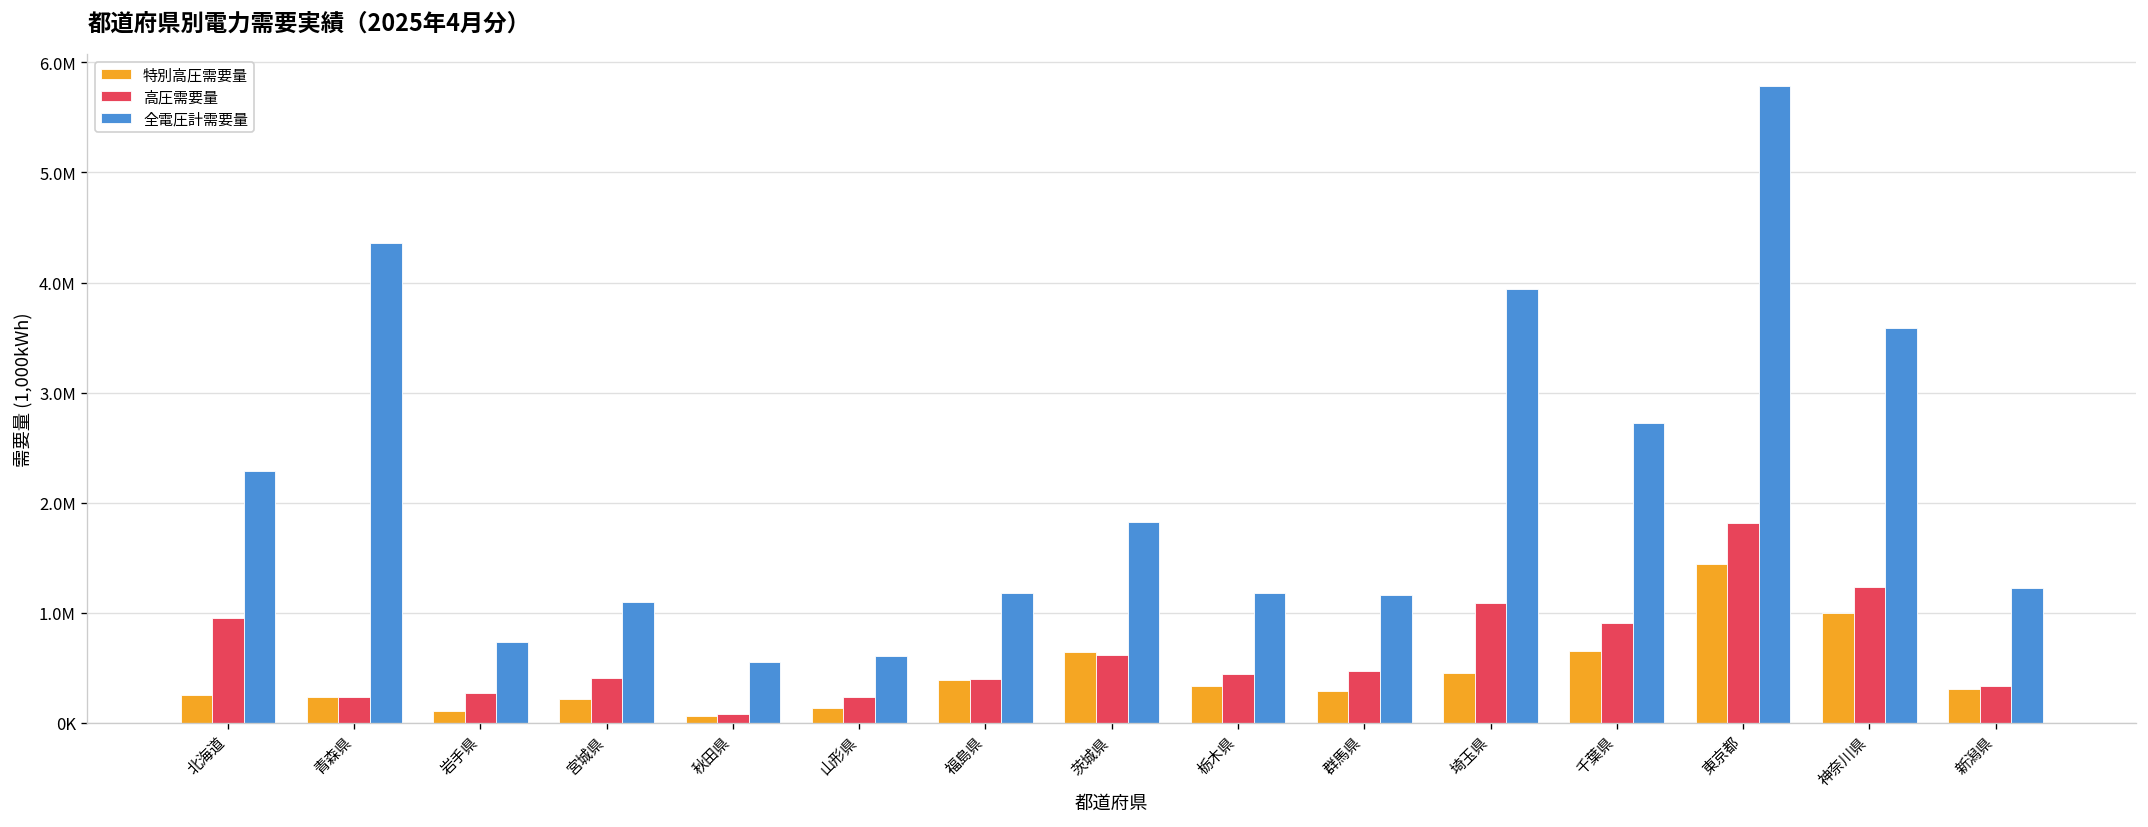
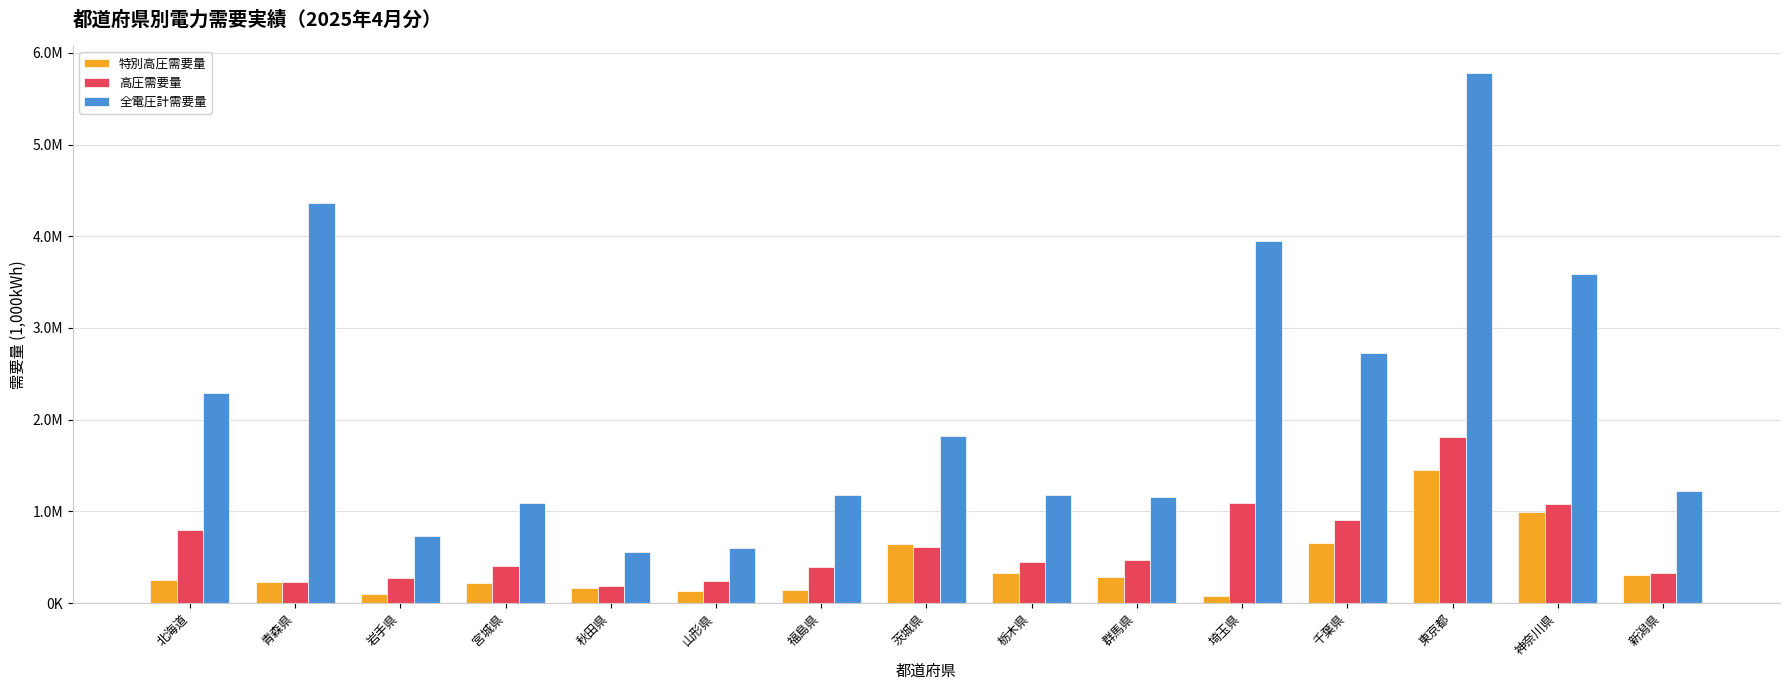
高圧需要量, 北海道: 1000000 -> 800000
特別高圧需要量, 秋田県: 100000 -> 200000
高圧需要量, 秋田県: 100000 -> 200000
特別高圧需要量, 福島県: 400000 -> 100000
特別高圧需要量, 埼玉県: 500000 -> 100000
高圧需要量, 神奈川県: 1200000 -> 1100000
